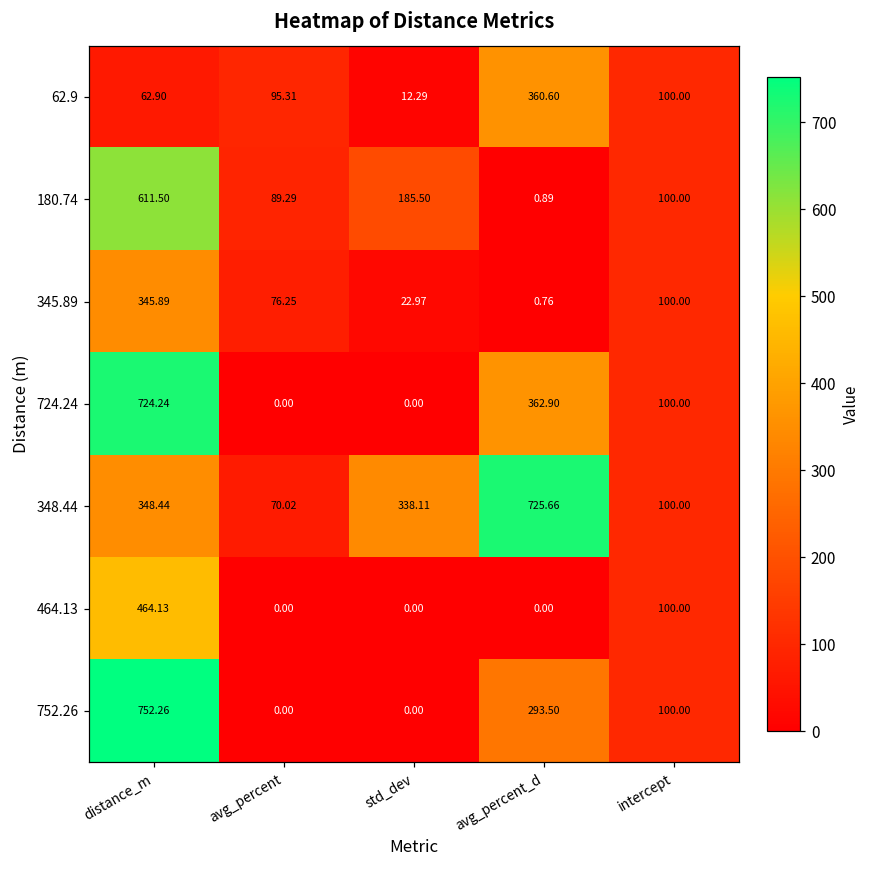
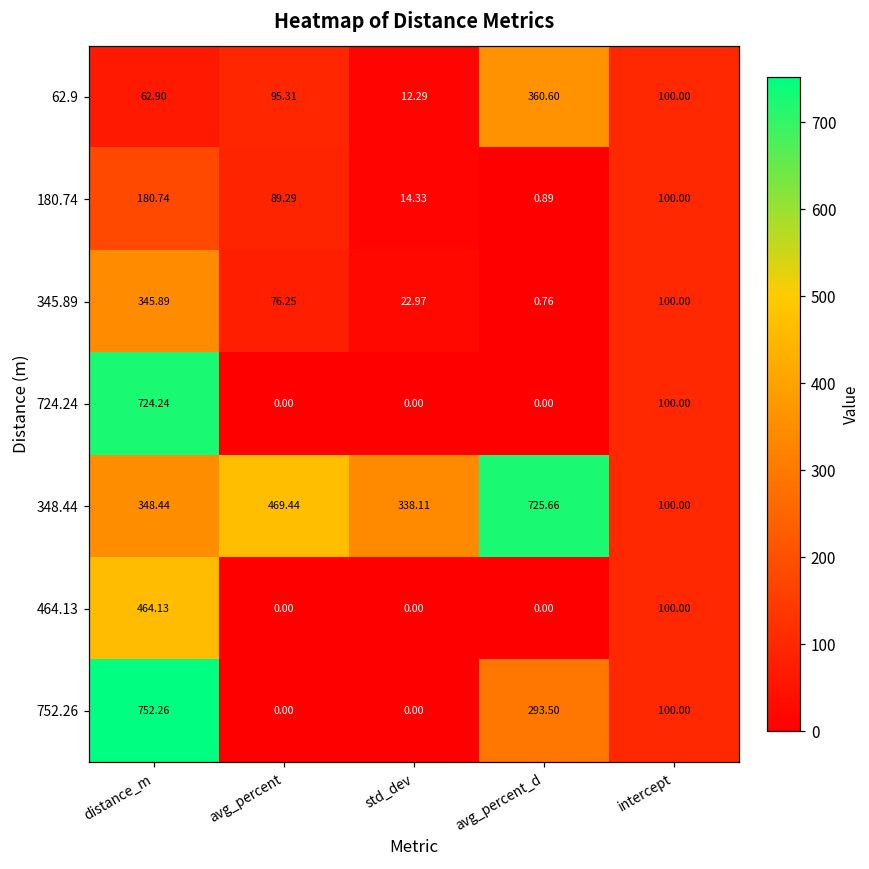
180.74, distance_m: 611.50 -> 180.74
180.74, std_dev: 185.50 -> 14.33
724.24, avg_percent_d: 362.90 -> 0.00
348.44, avg_percent: 70.02 -> 469.44
